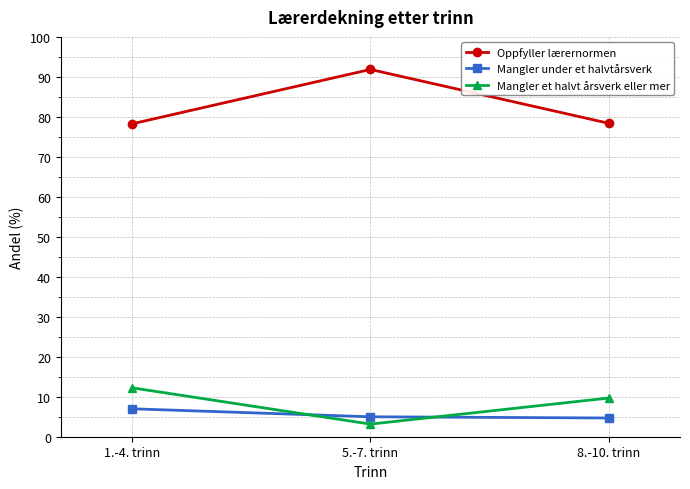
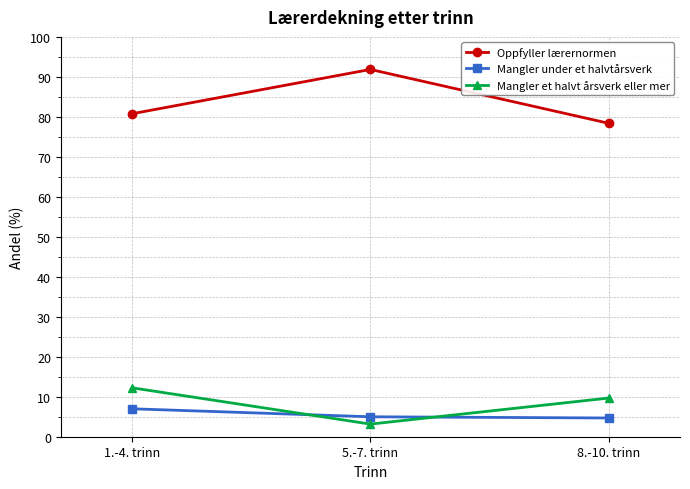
Oppfyller lærernormen, 1.-4. trinn: 78 -> 81
